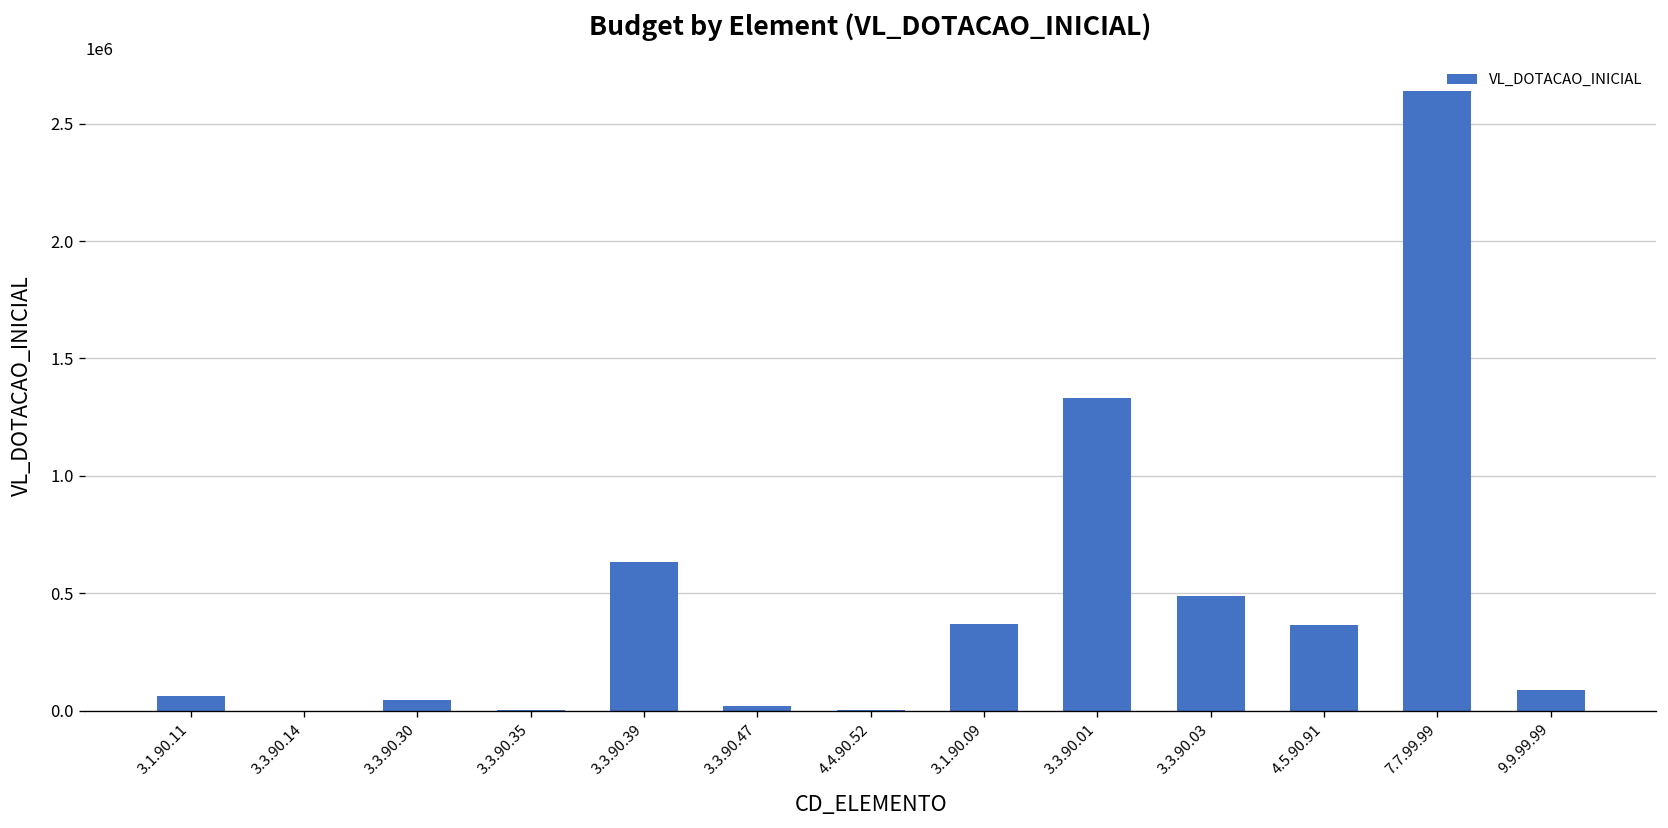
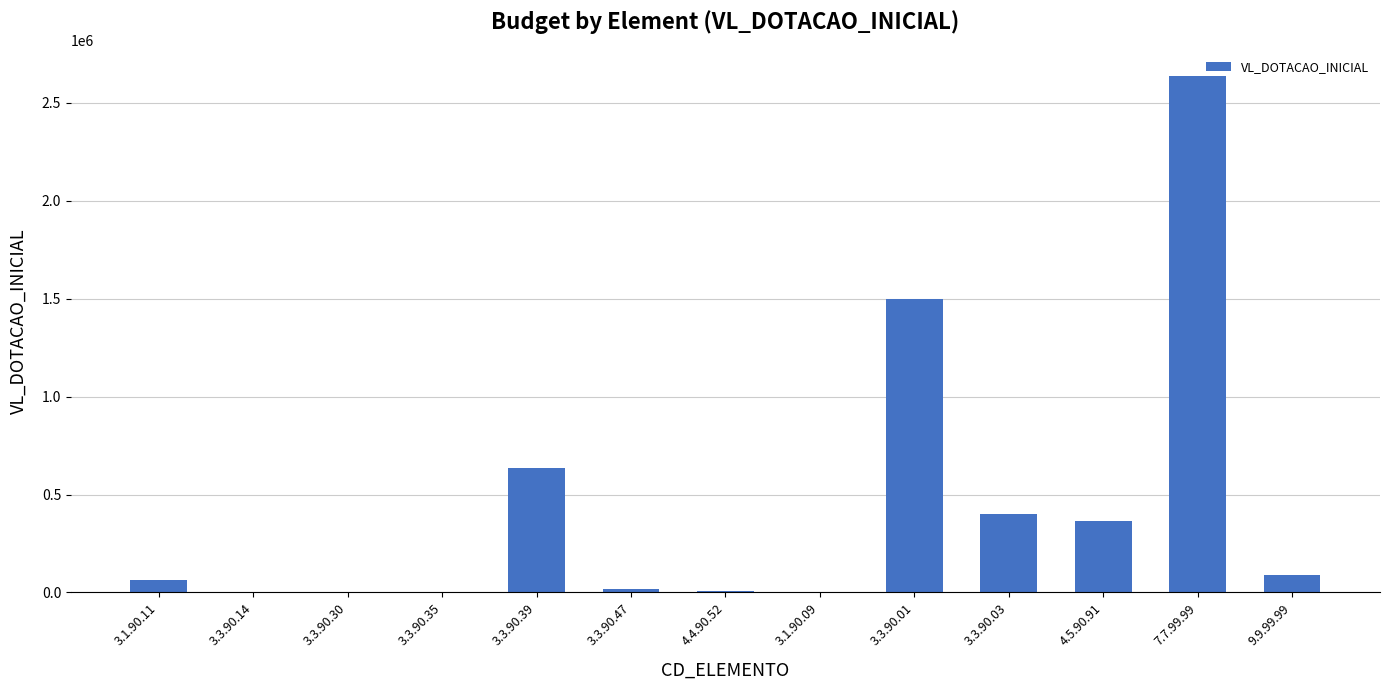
3.3.90.30: 50000 -> 0
3.1.90.09: 370000 -> 0
3.3.90.01: 1330000 -> 1500000
3.3.90.03: 490000 -> 400000
